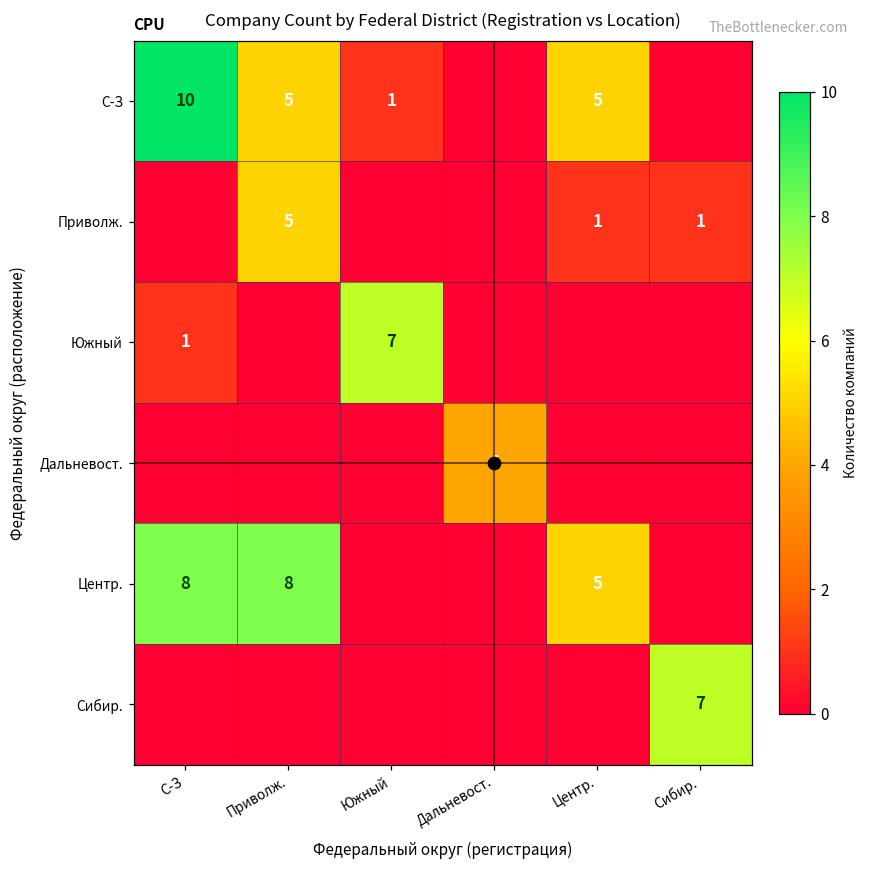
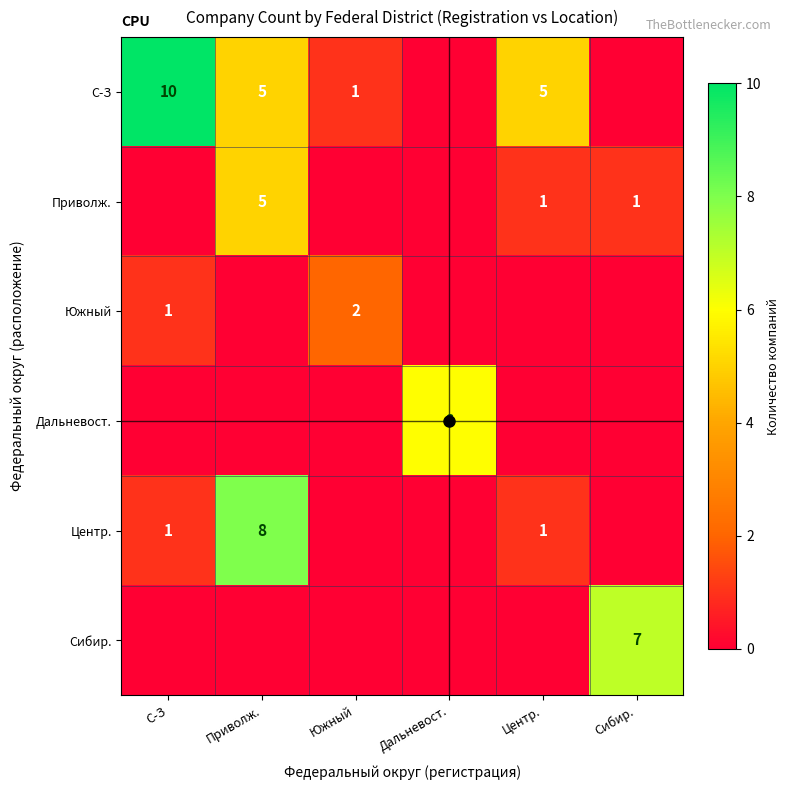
Южный, Южный: 7 -> 2
Дальневост., Дальневост.: 4 -> 6
Центр., С-З: 8 -> 1
Центр., Центр.: 5 -> 1
